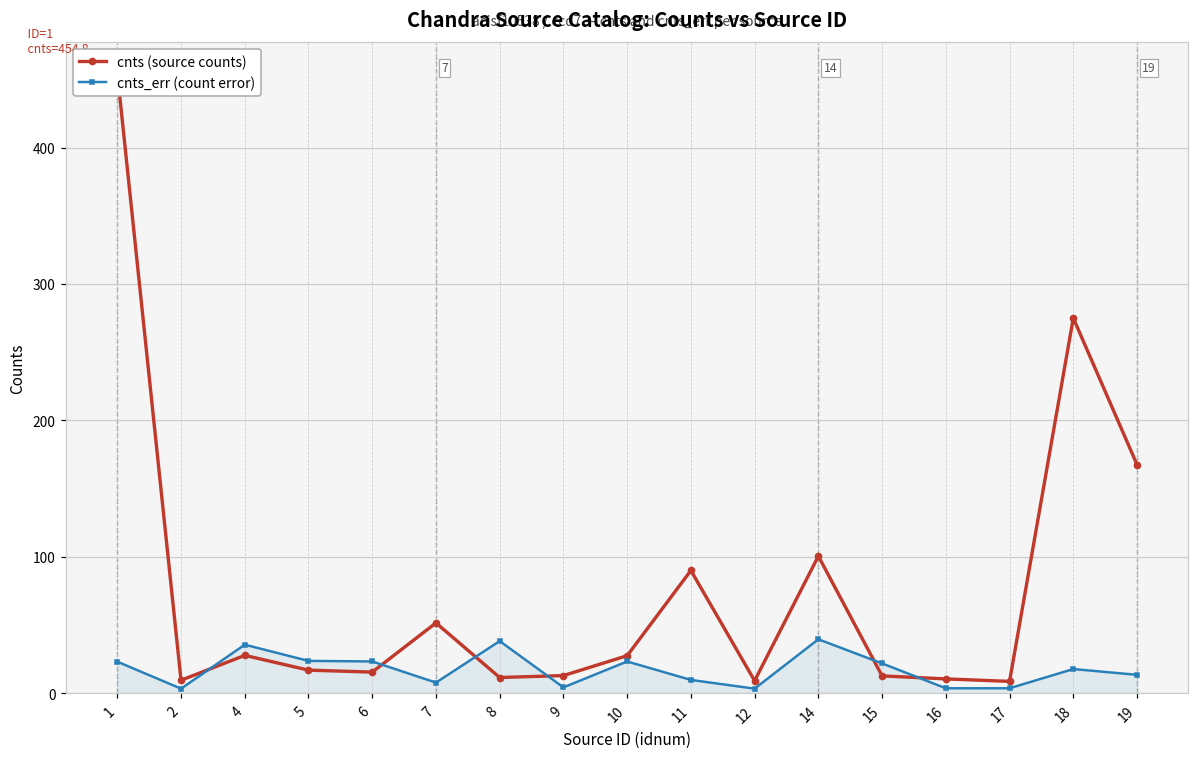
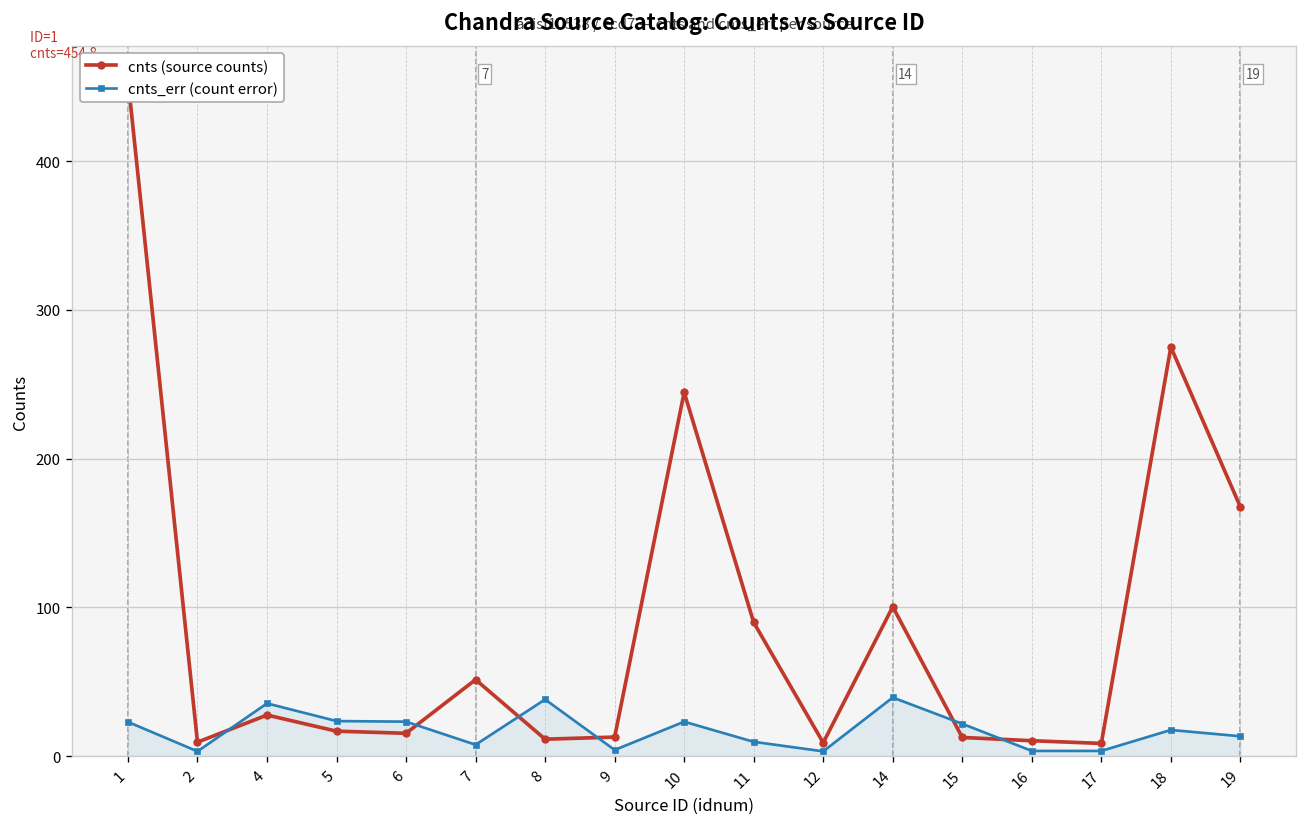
cnts (source counts), 10: 27 -> 245
